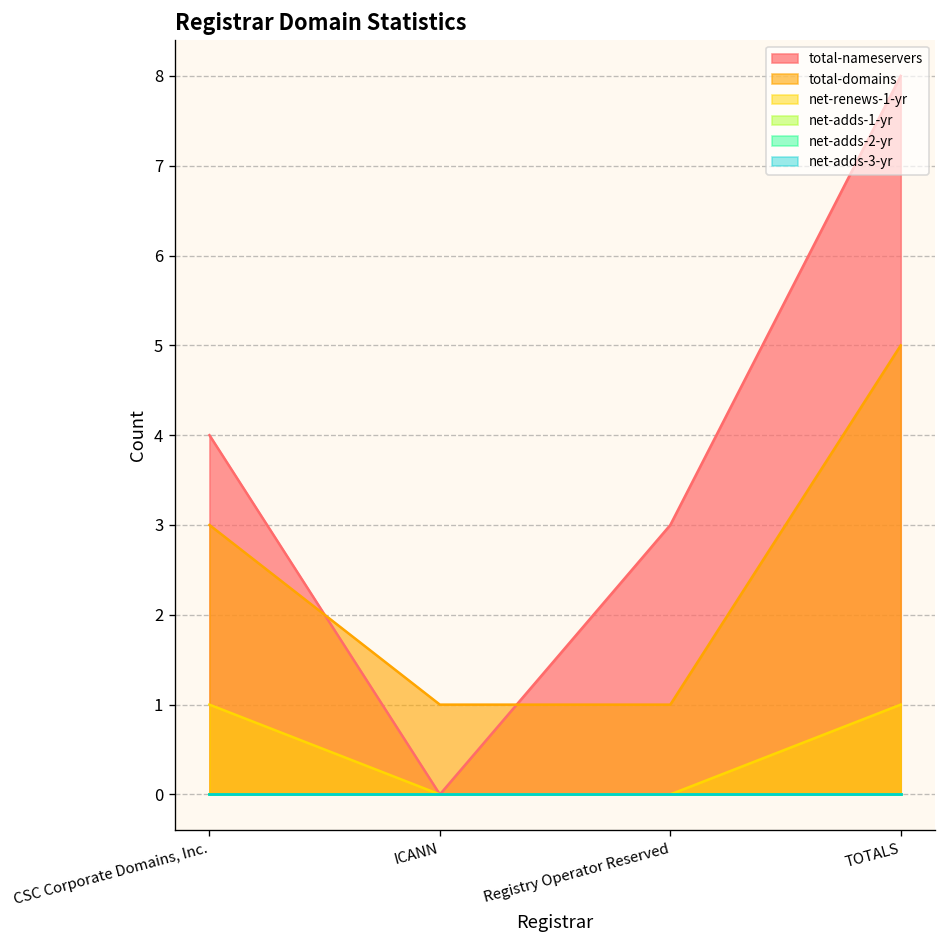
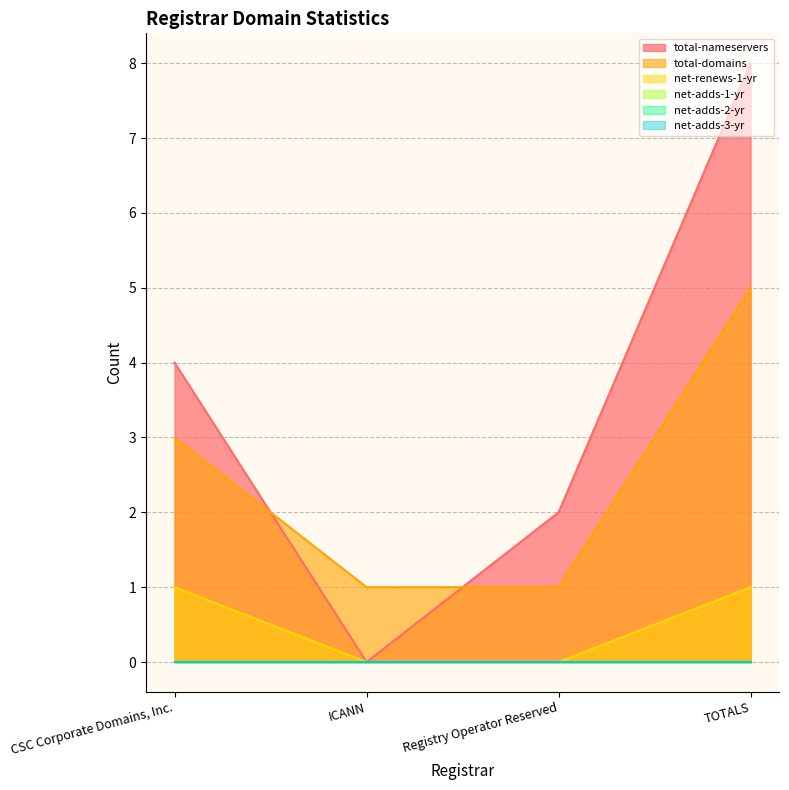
total-nameservers, Registry Operator Reserved: 3 -> 2
